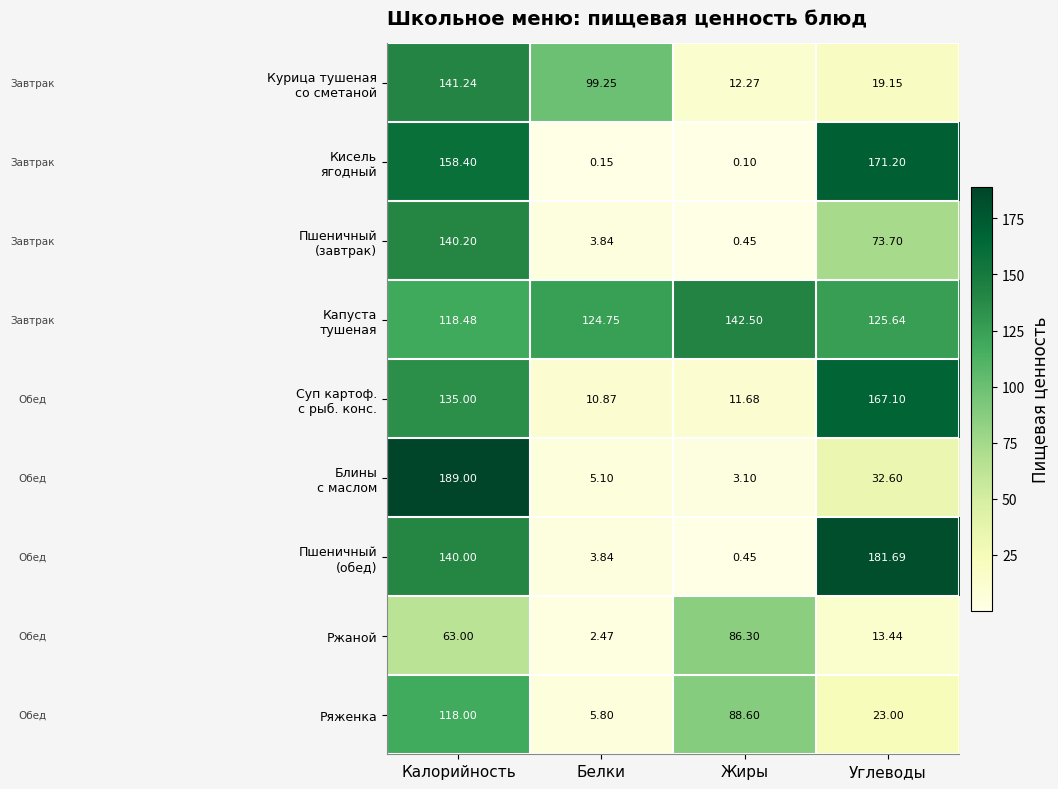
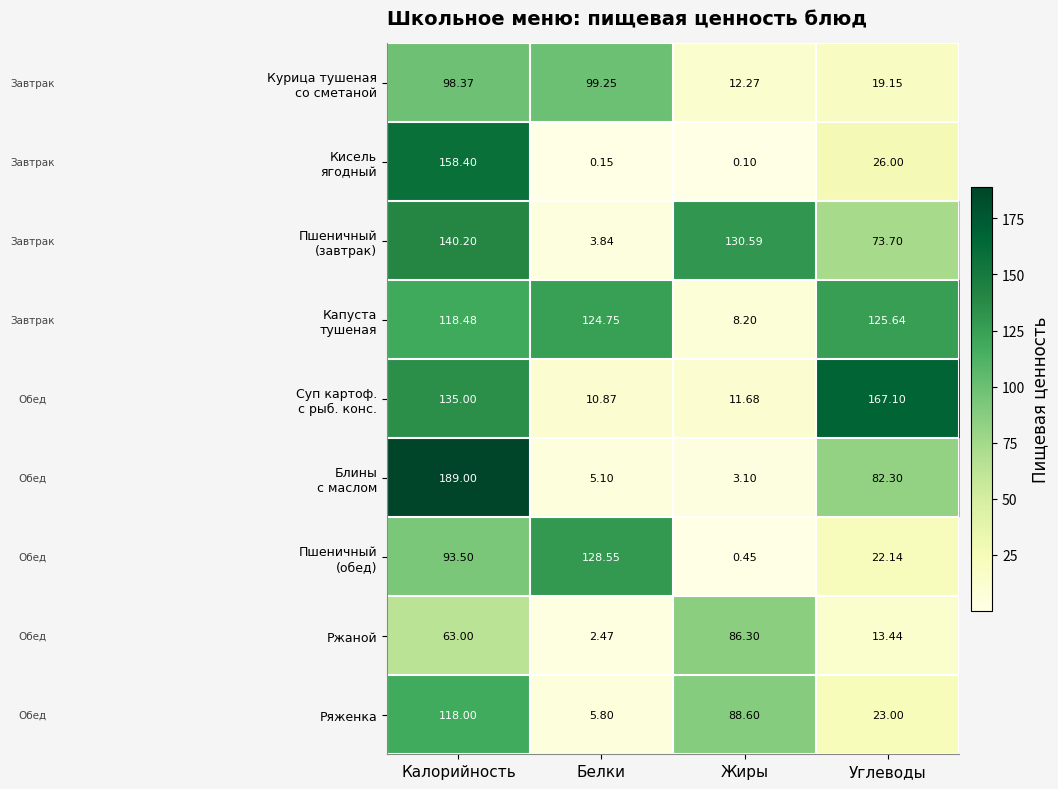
Курица тушеная со сметаной, Калорийность: 141.24 -> 98.37
Кисель ягодный, Углеводы: 171.20 -> 26.00
Пшеничный (завтрак), Жиры: 0.45 -> 130.59
Капуста тушеная, Жиры: 142.50 -> 8.20
Блины с маслом, Углеводы: 32.60 -> 82.30
Пшеничный (обед), Калорийность: 140.00 -> 93.50
Пшеничный (обед), Белки: 3.84 -> 128.55
Пшеничный (обед), Углеводы: 181.69 -> 22.14
